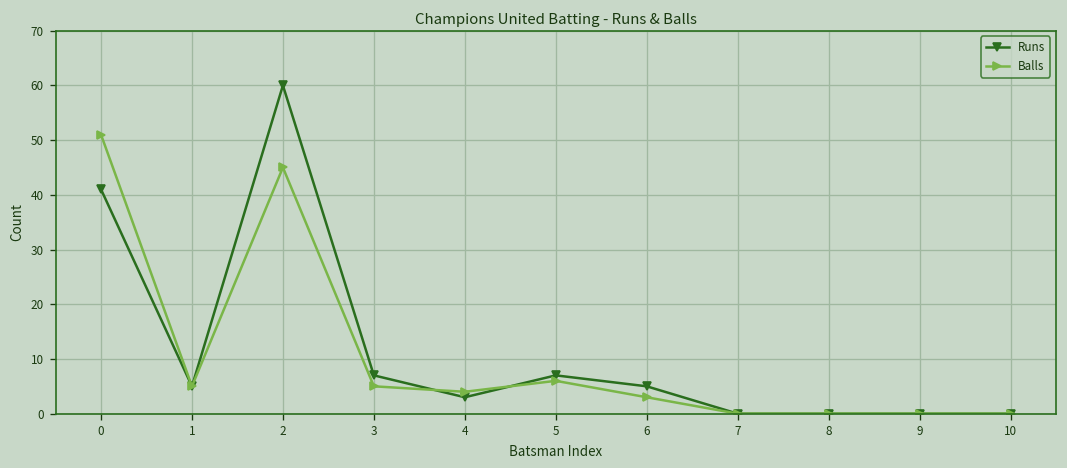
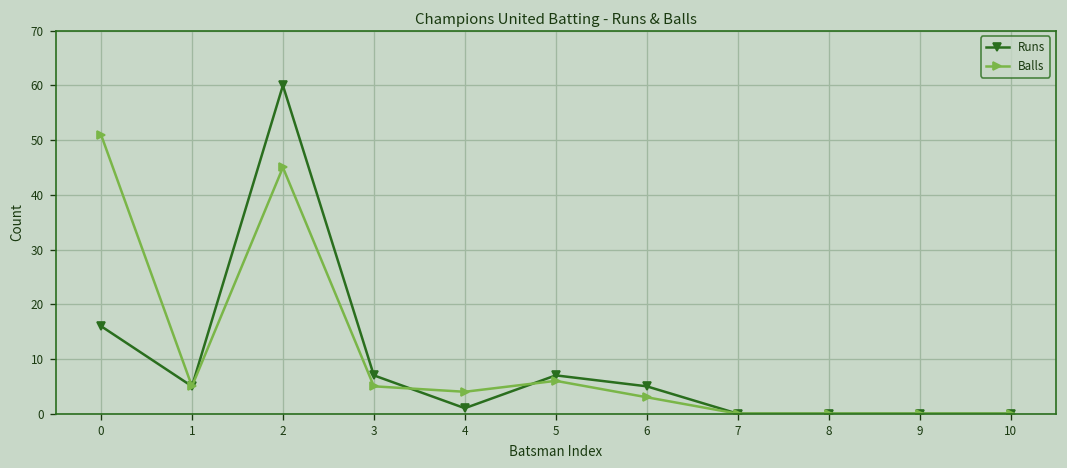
Runs, 0: 41 -> 16
Runs, 4: 3 -> 1
